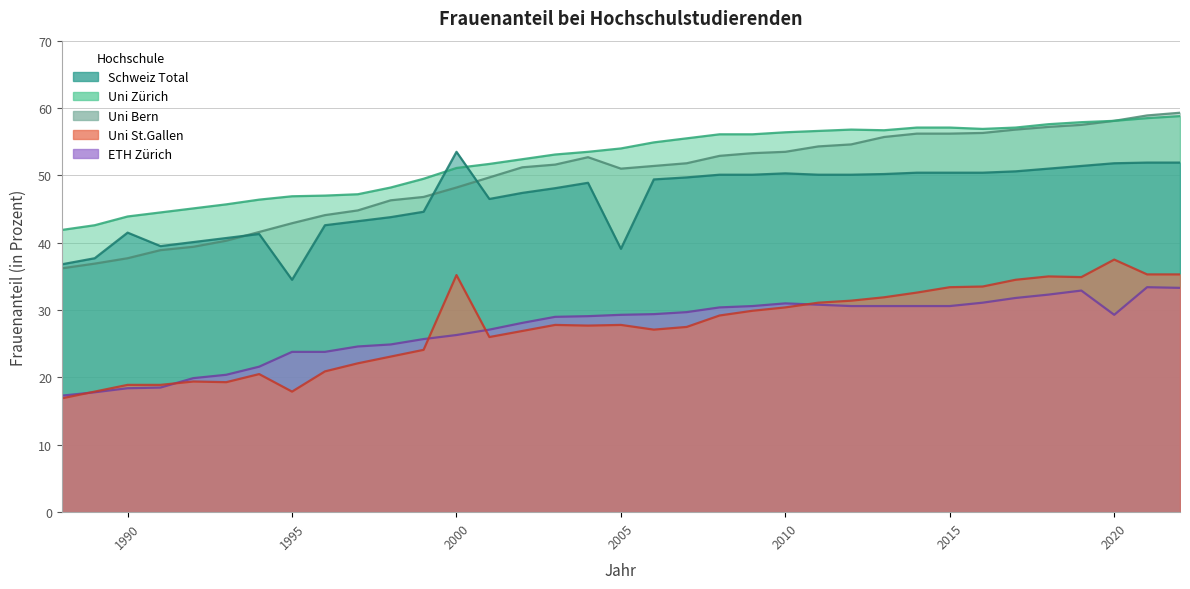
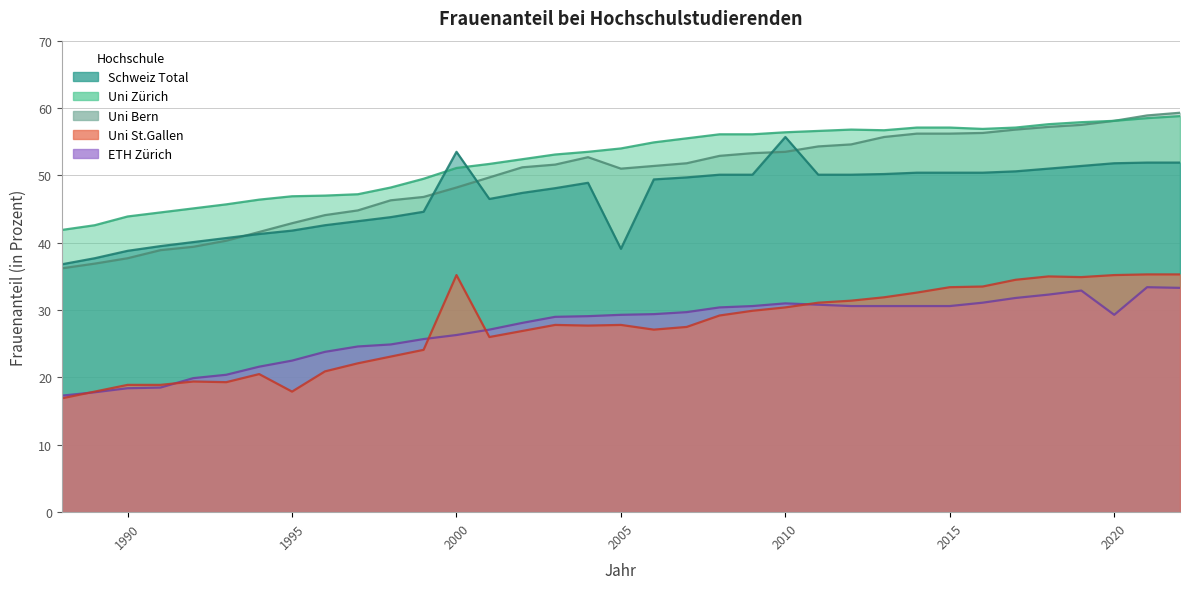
Schweiz Total, 1990: 42 -> 39
Schweiz Total, 1995: 35 -> 42
ETH Zürich, 1995: 24 -> 23
Schweiz Total, 2010: 50 -> 56
Uni St.Gallen, 2020: 38 -> 35
